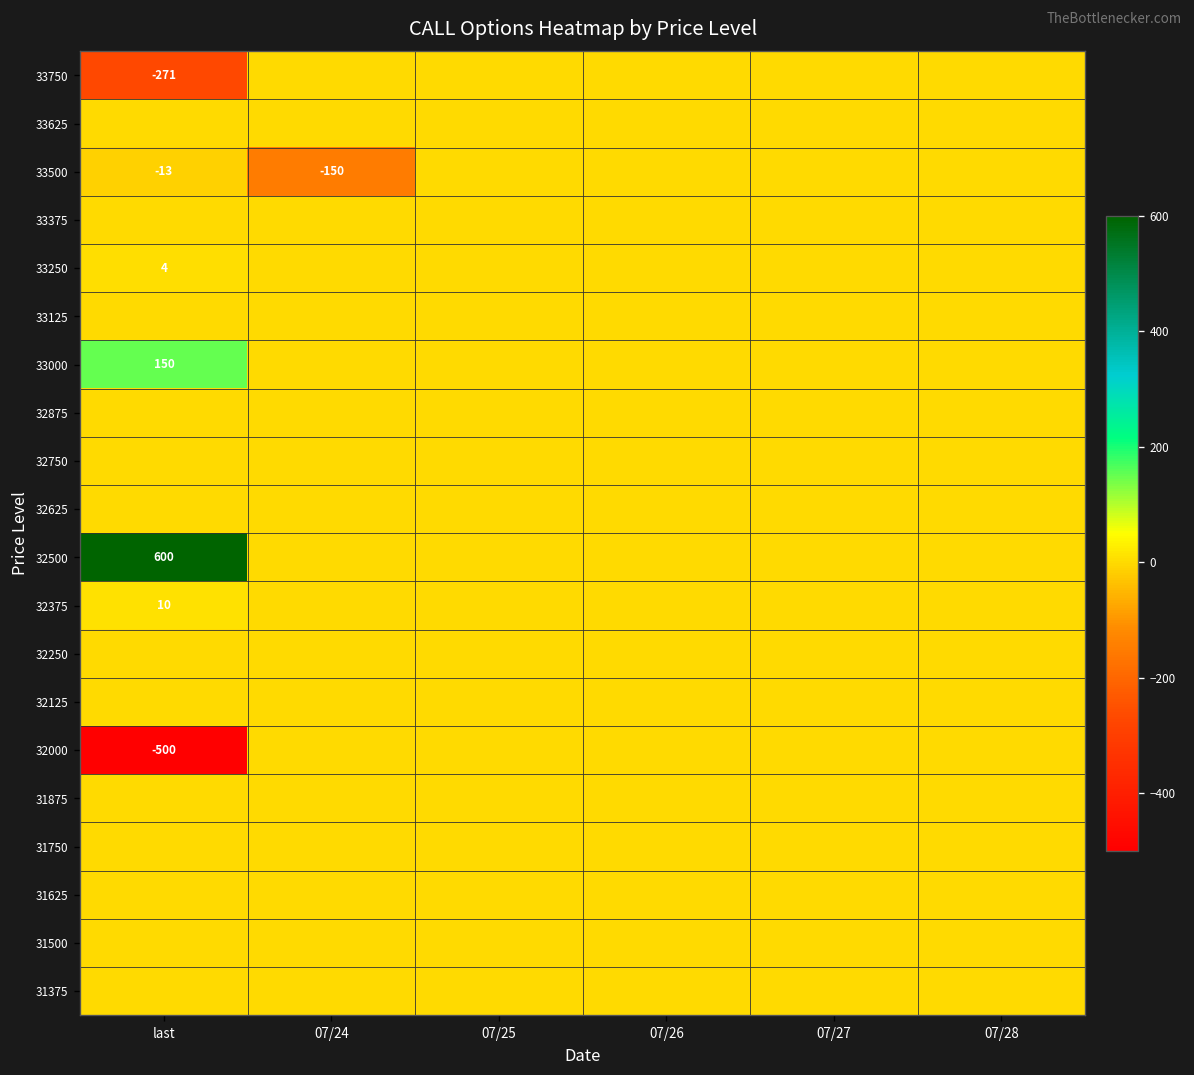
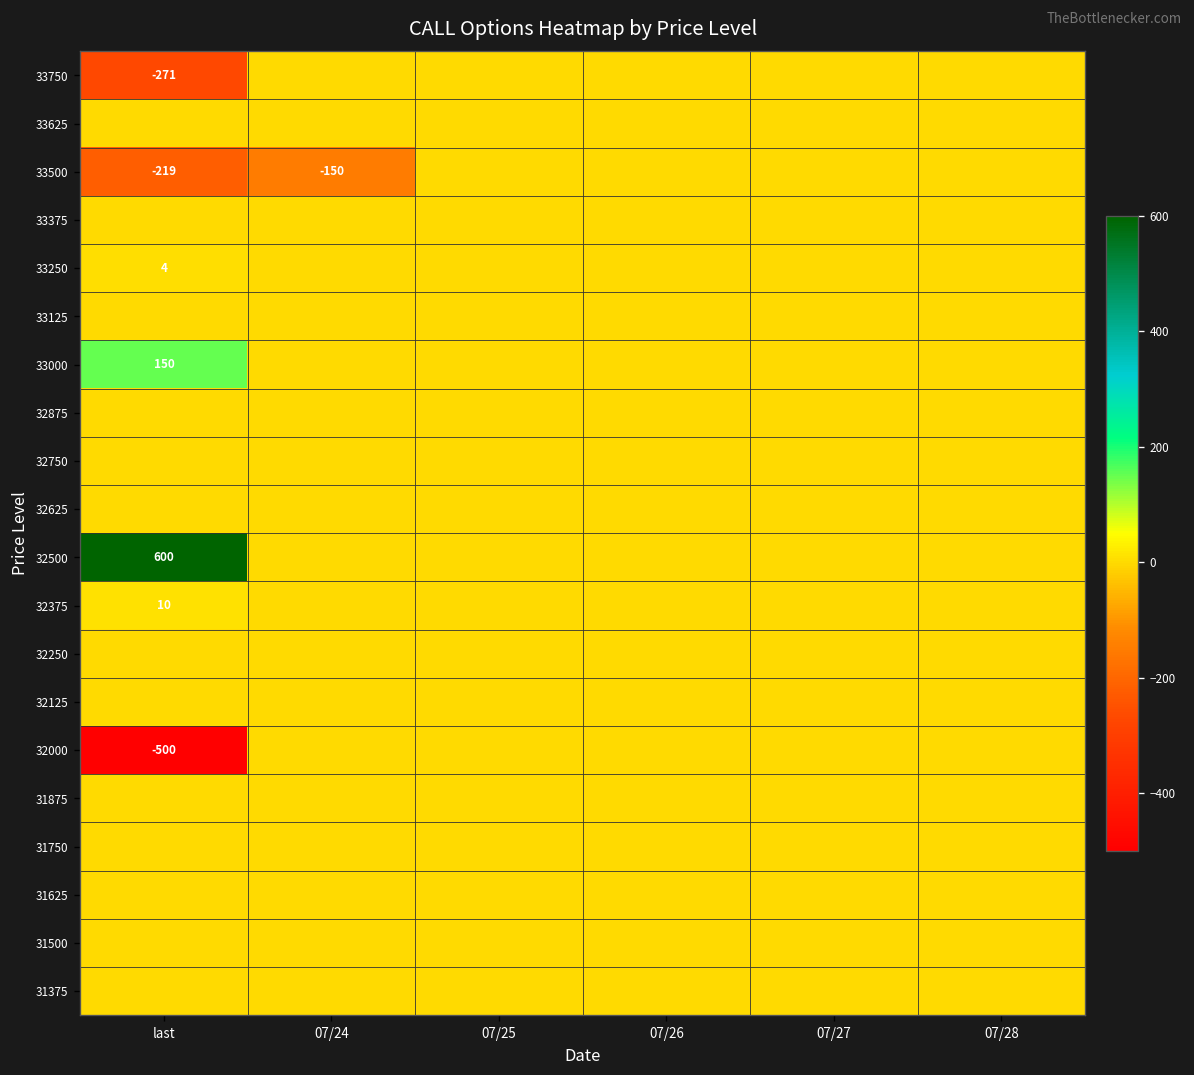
33500, last: -13 -> -219
